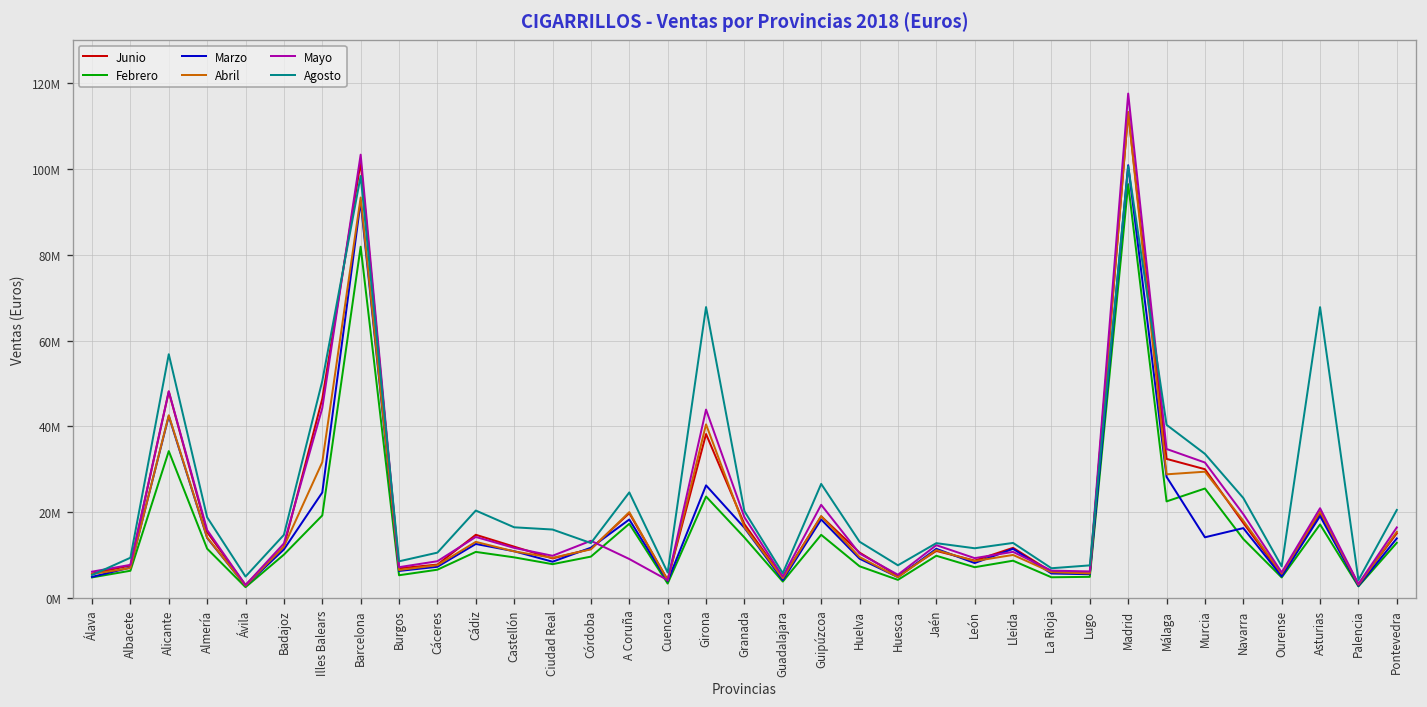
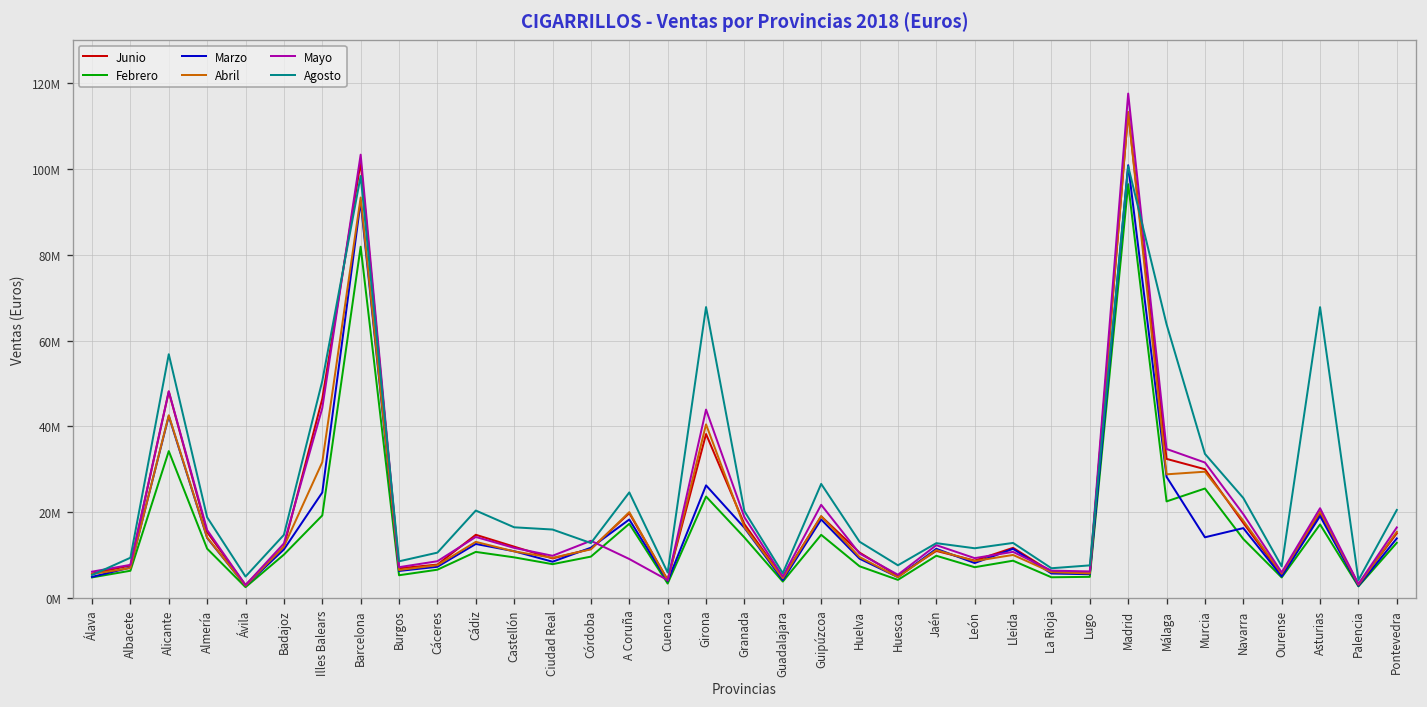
Agosto, Málaga: 40000000 -> 64000000
